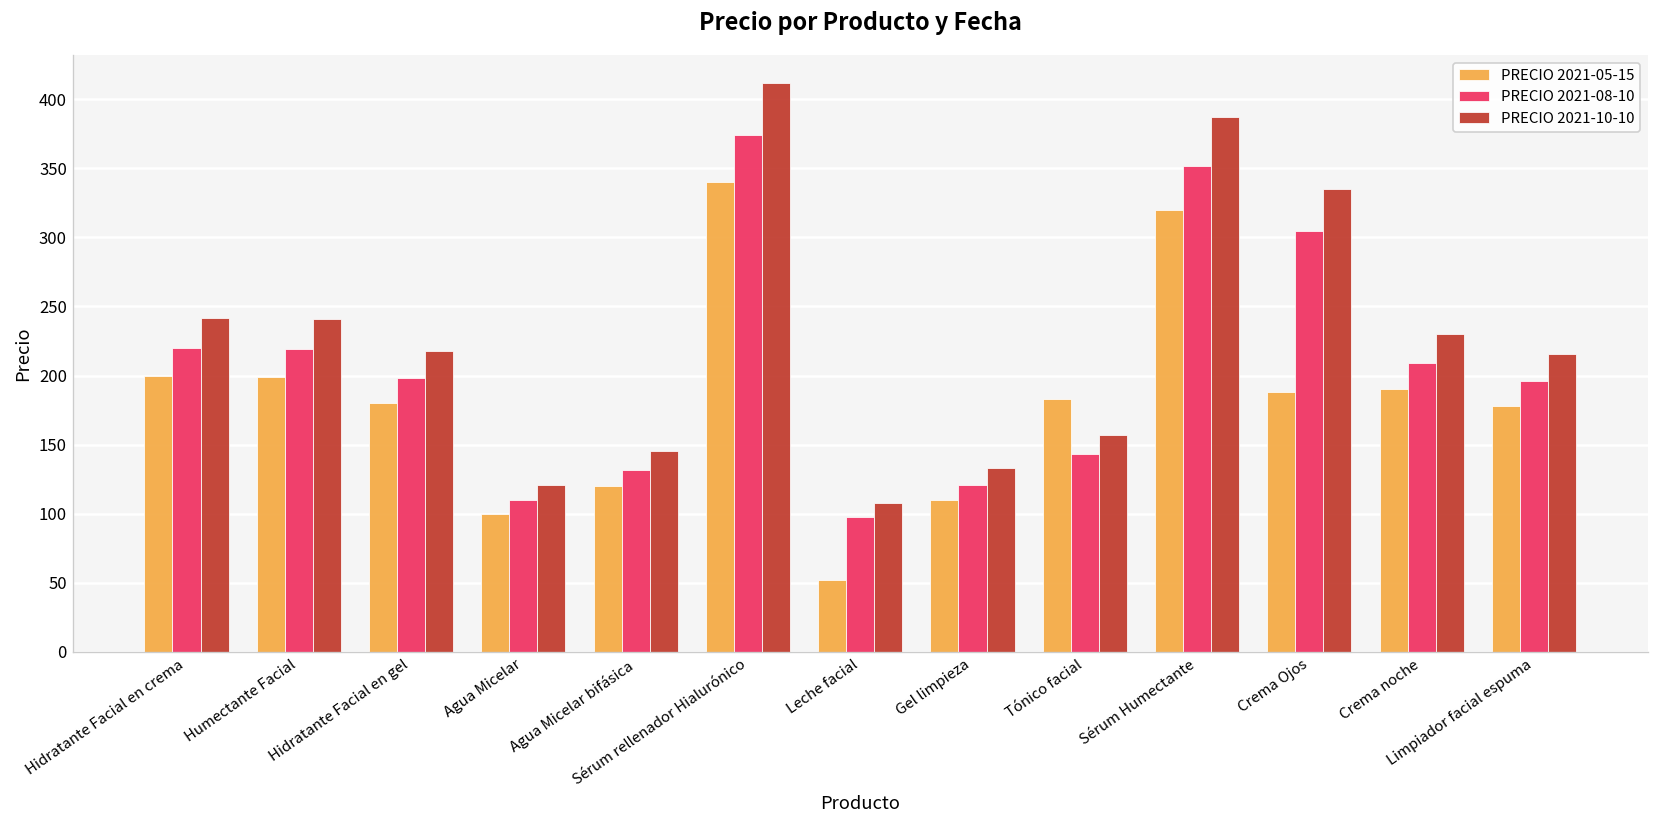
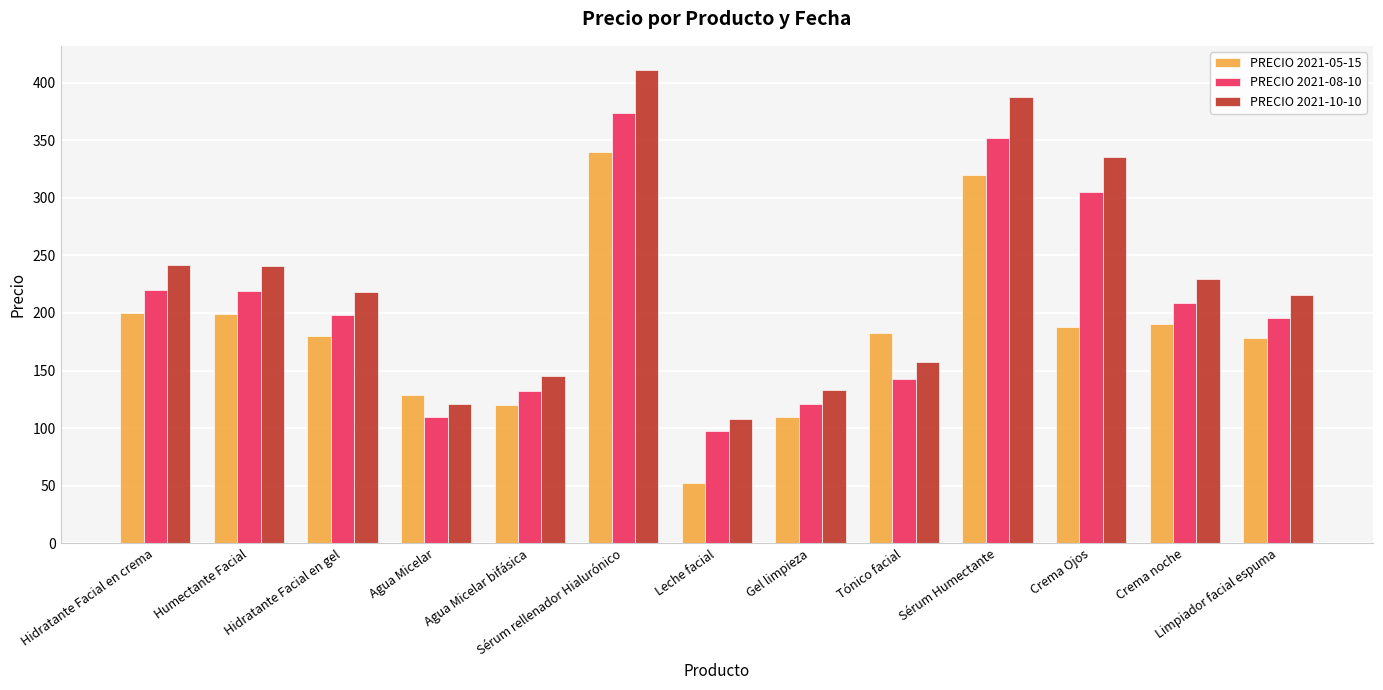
PRECIO 2021-05-15, Agua Micelar: 100 -> 129
